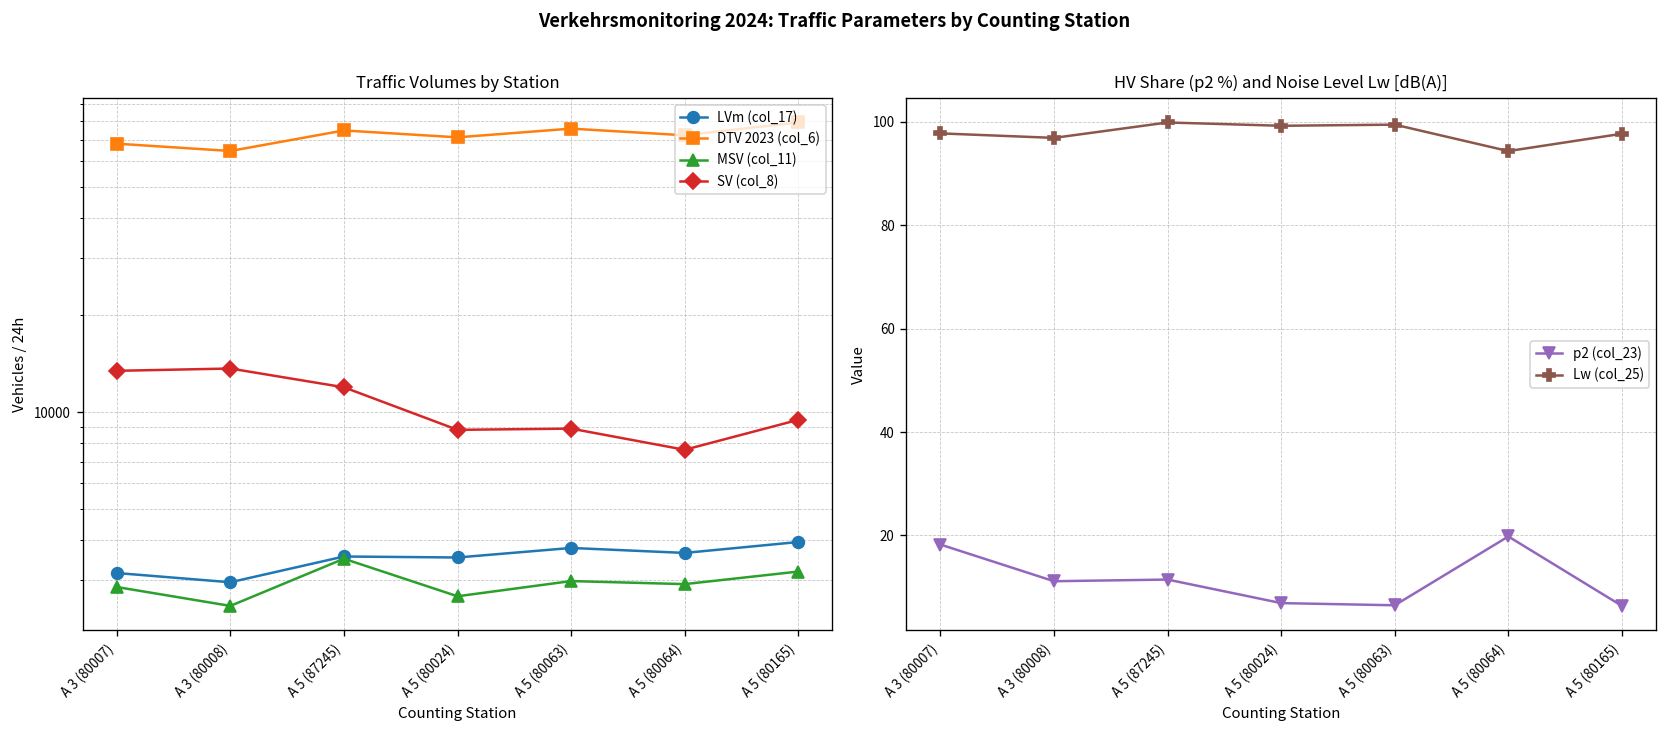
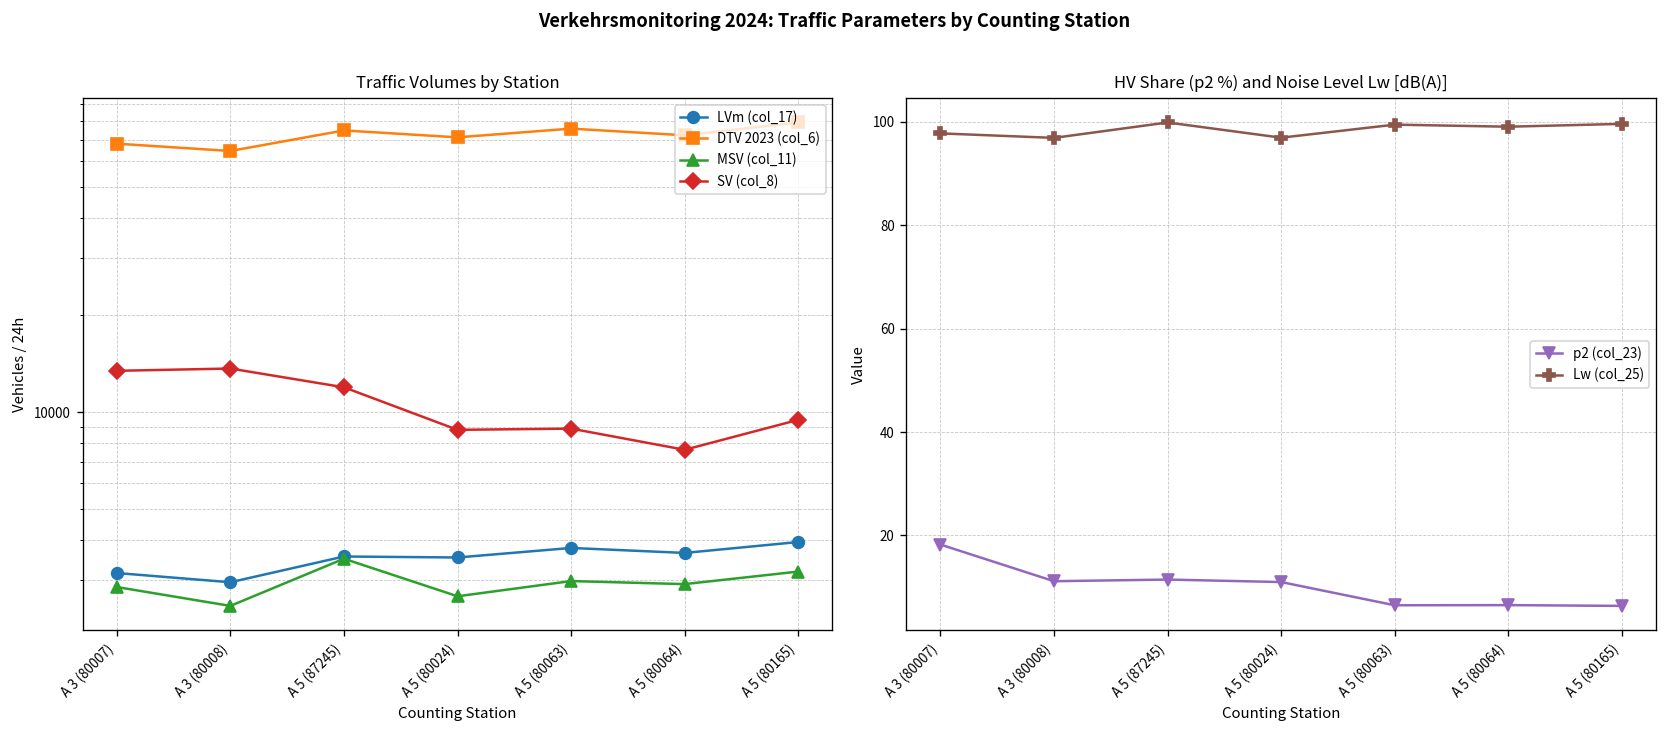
HV Share (p2 %) and Noise Level Lw [dB(A)], p2 (col_23), A 5 (80024): 7 -> 11
HV Share (p2 %) and Noise Level Lw [dB(A)], Lw (col_25), A 5 (80024): 99 -> 97
HV Share (p2 %) and Noise Level Lw [dB(A)], p2 (col_23), A 5 (80064): 20 -> 7
HV Share (p2 %) and Noise Level Lw [dB(A)], Lw (col_25), A 5 (80064): 94 -> 99
HV Share (p2 %) and Noise Level Lw [dB(A)], Lw (col_25), A 5 (80165): 98 -> 100
